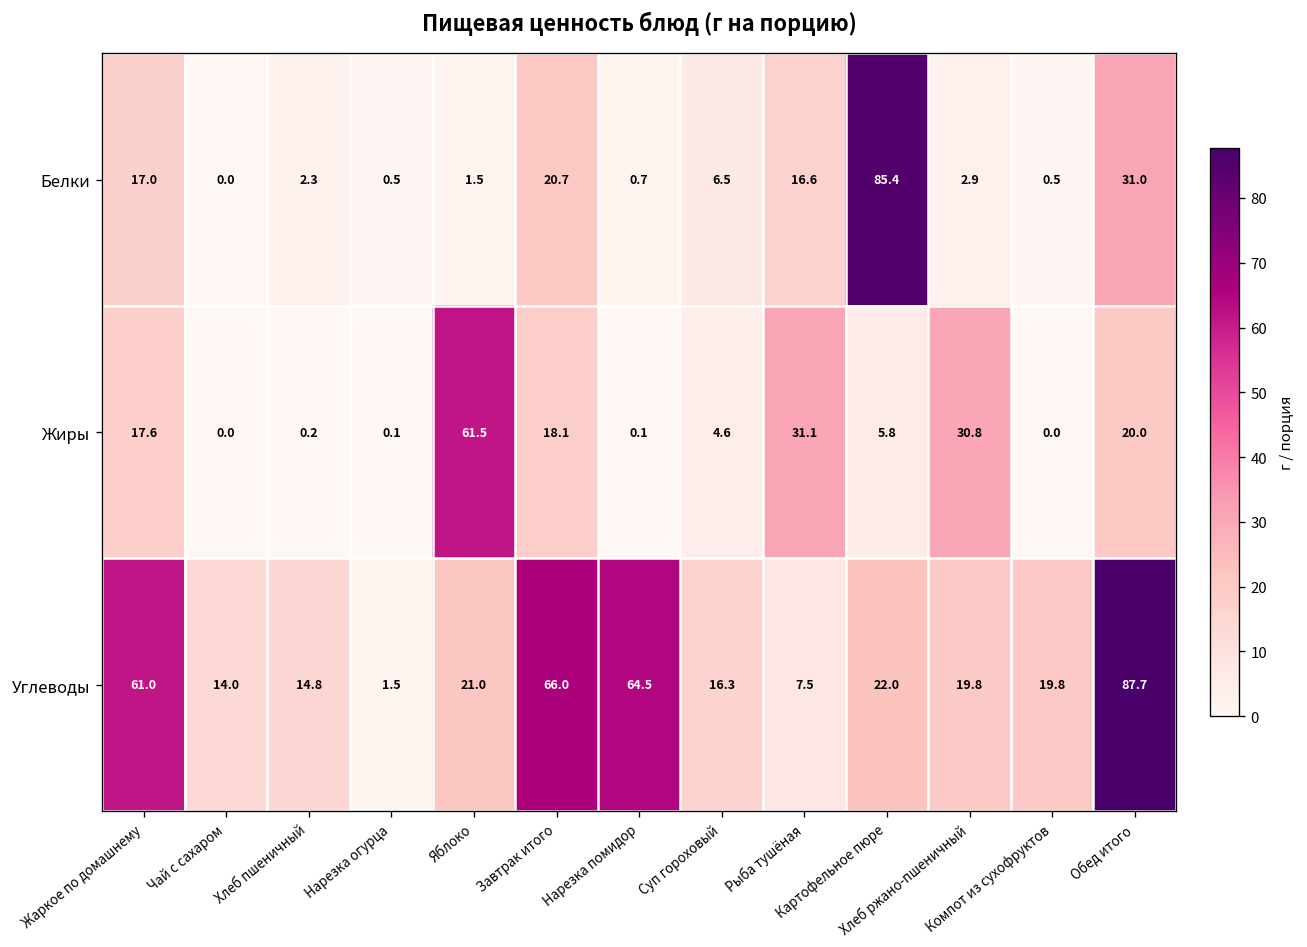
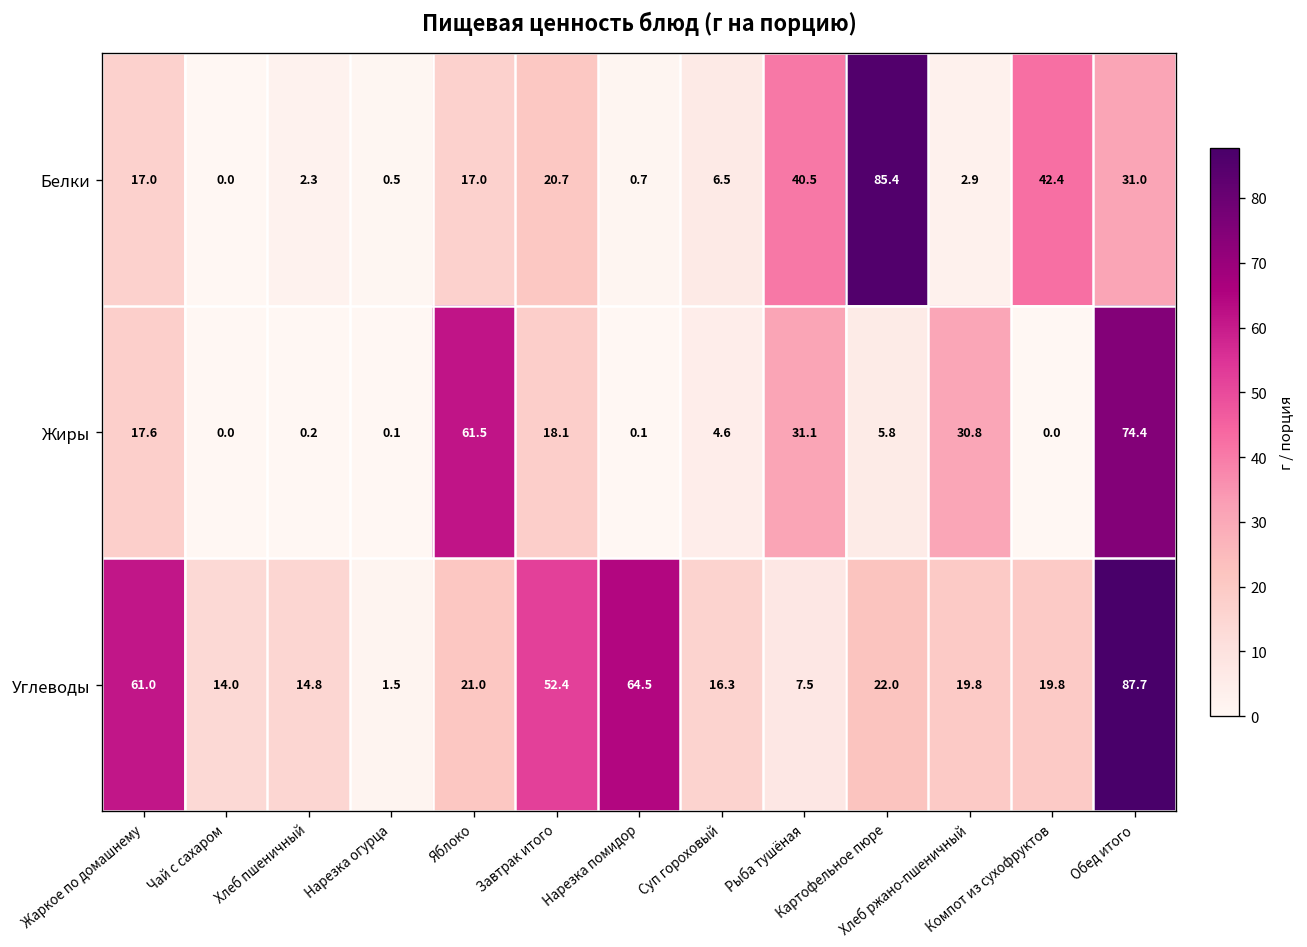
Белки, Яблоко: 1.5 -> 17.0
Белки, Рыба тушёная: 16.6 -> 40.5
Белки, Компот из сухофруктов: 0.5 -> 42.4
Жиры, Обед итого: 20.0 -> 74.4
Углеводы, Завтрак итого: 66.0 -> 52.4
